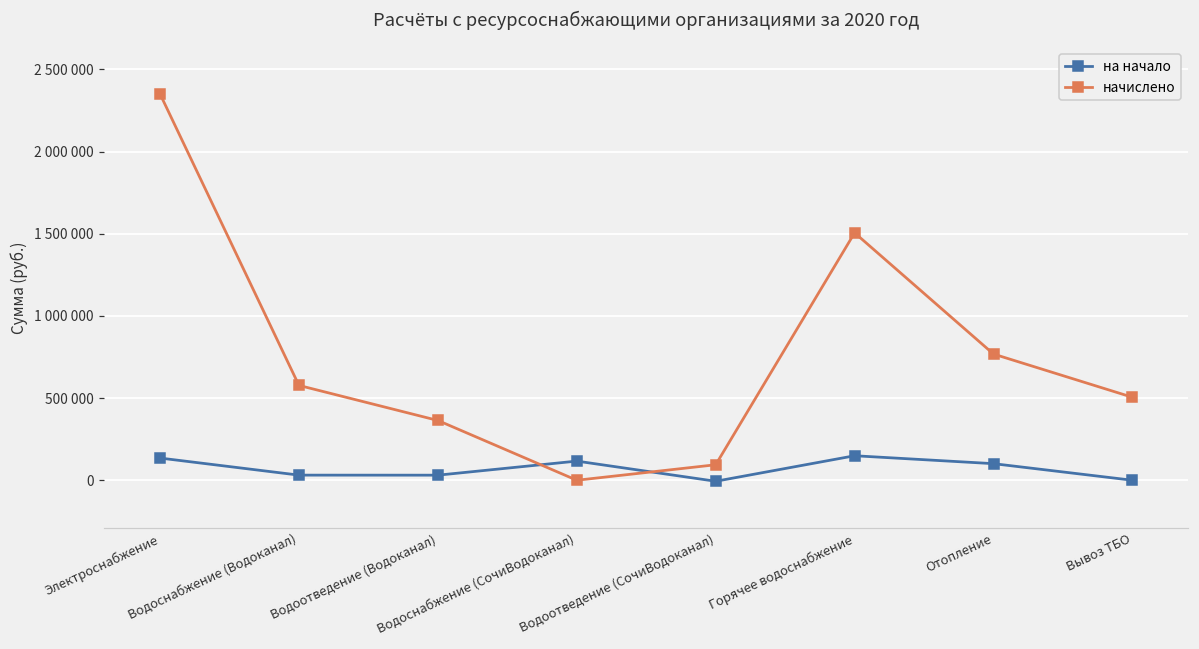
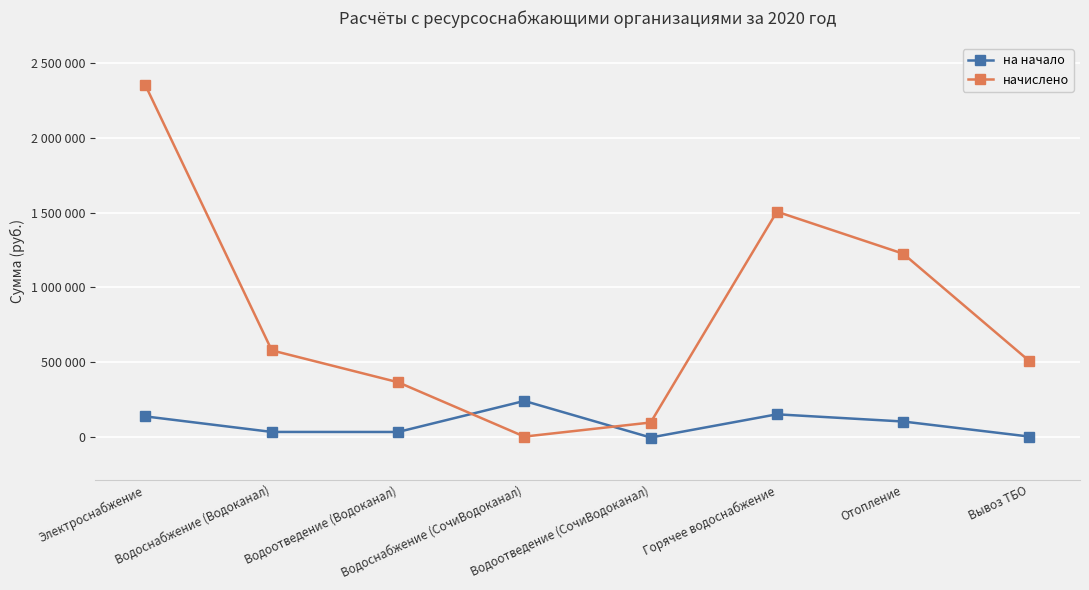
на начало, Водоснабжение (СочиВодоканал): 120000 -> 240000
начислено, Отопление: 770000 -> 1220000
